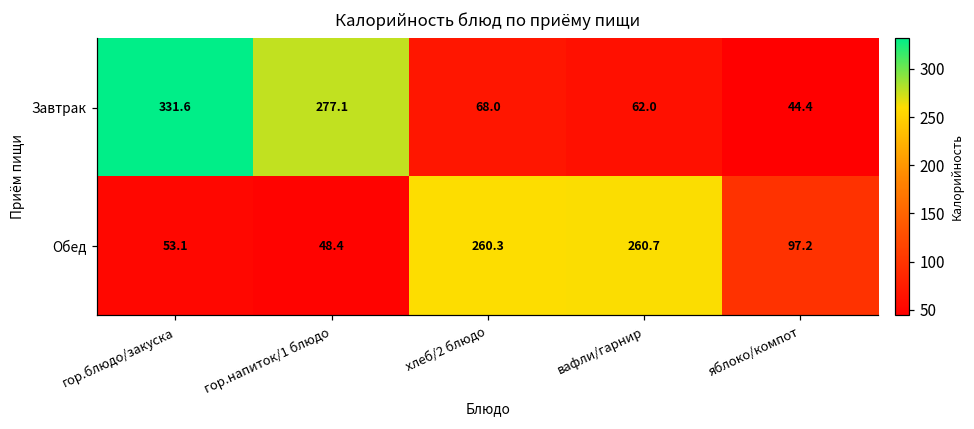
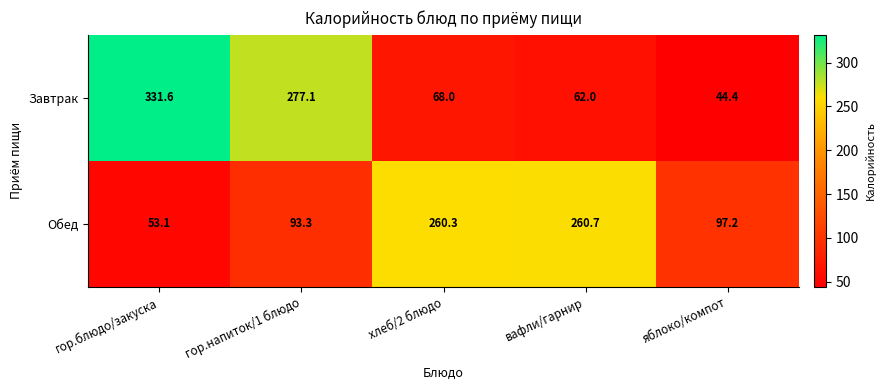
Обед, гор.напиток/1 блюдо: 48.4 -> 93.3
